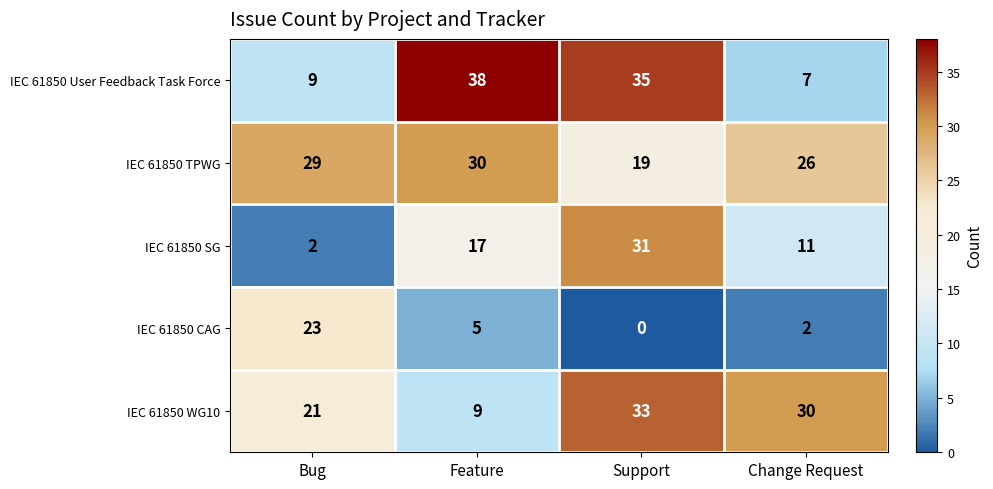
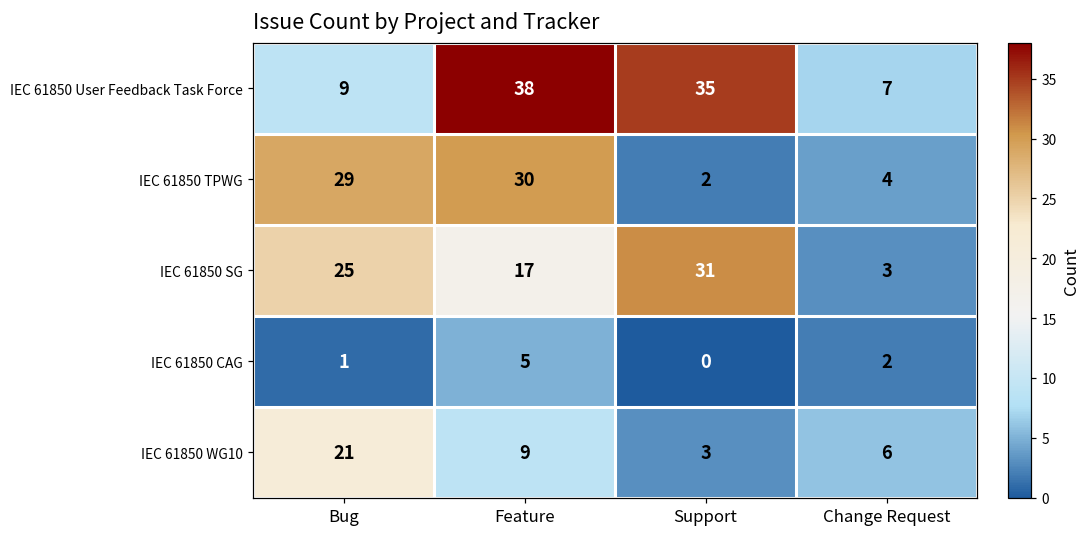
IEC 61850 TPWG, Support: 19 -> 2
IEC 61850 TPWG, Change Request: 26 -> 4
IEC 61850 SG, Bug: 2 -> 25
IEC 61850 SG, Change Request: 11 -> 3
IEC 61850 CAG, Bug: 23 -> 1
IEC 61850 WG10, Support: 33 -> 3
IEC 61850 WG10, Change Request: 30 -> 6
